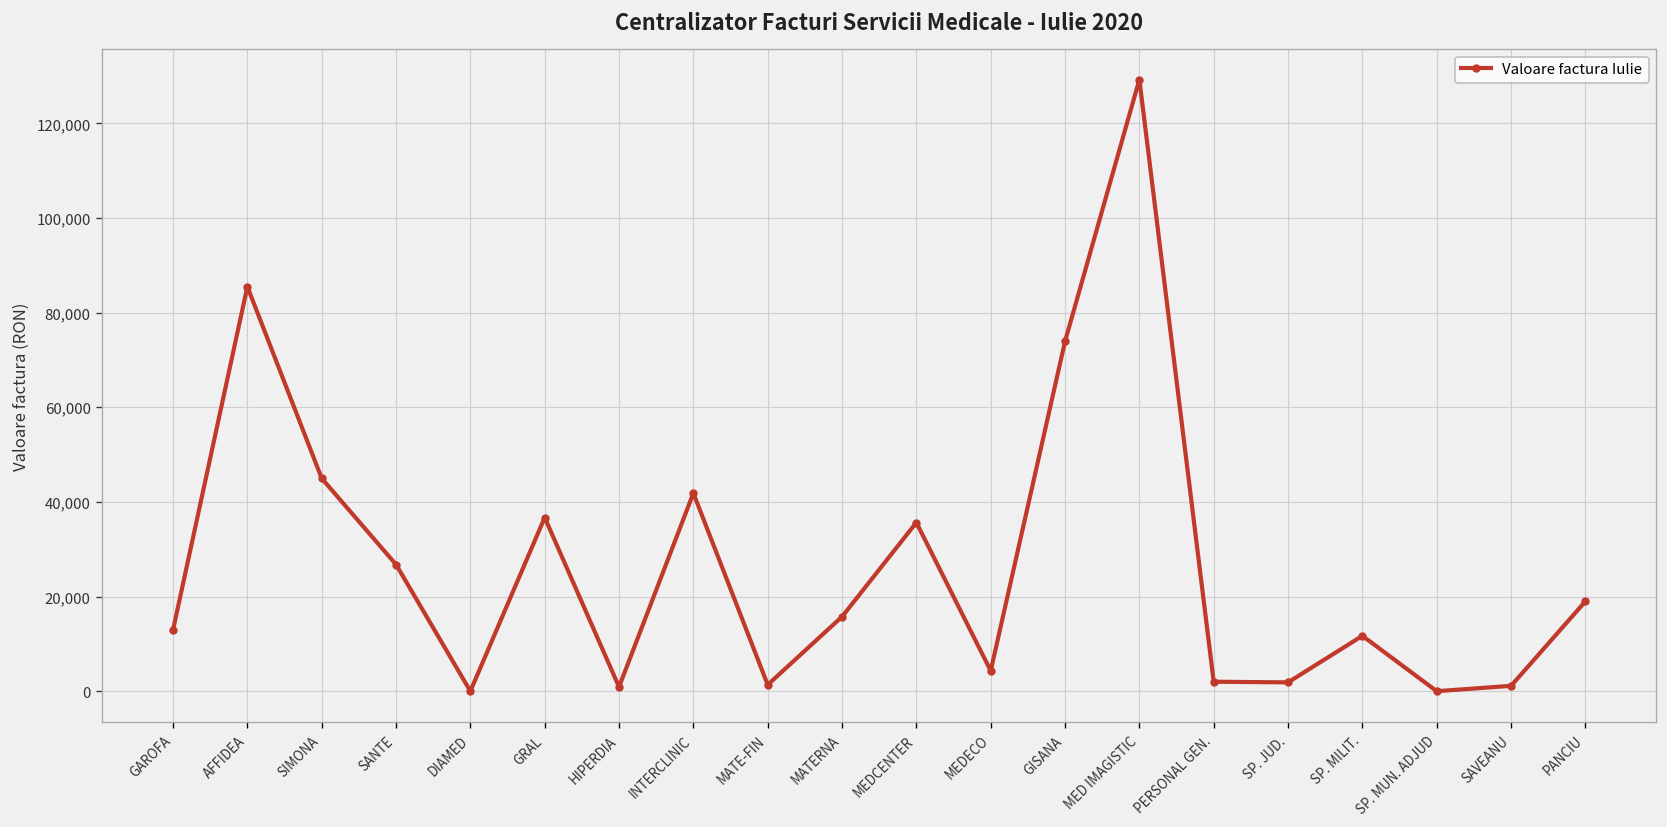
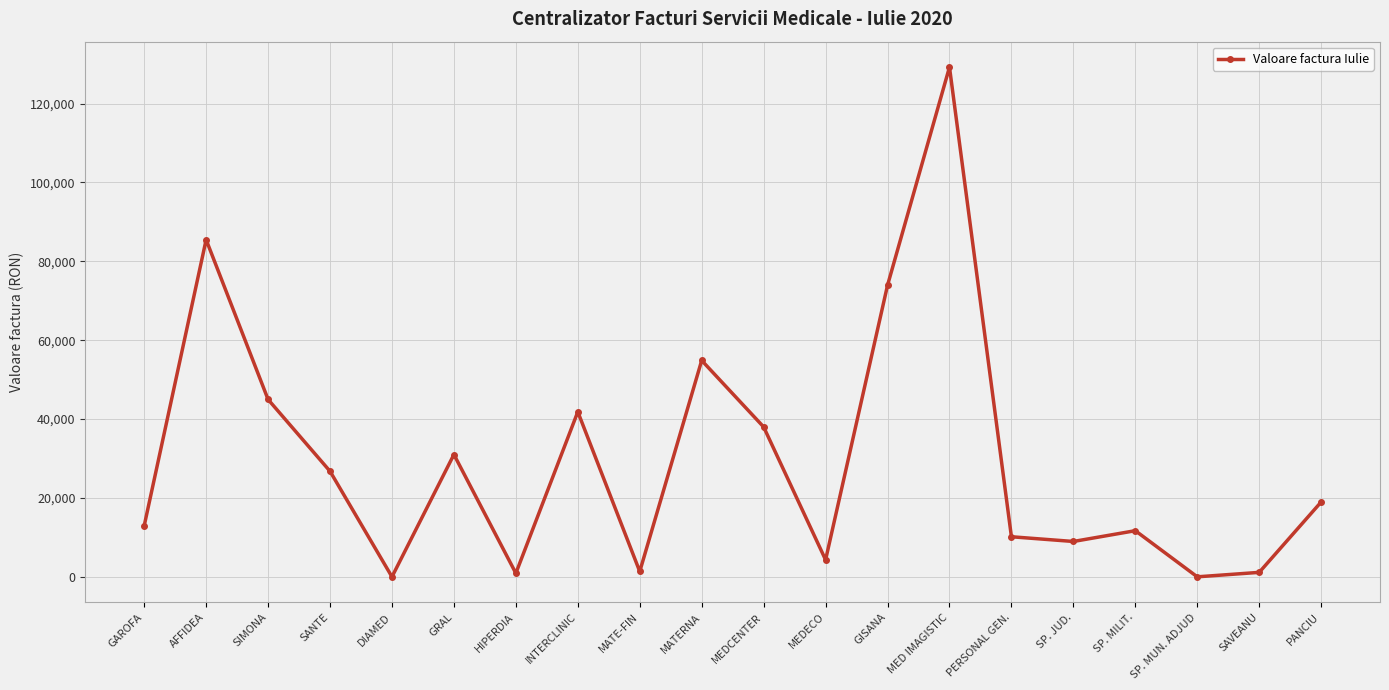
GRAL: 37,000 -> 31,000
MATERNA: 16,000 -> 55,000
MEDCENTER: 36,000 -> 38,000
PERSONAL GEN.: 2,000 -> 10,000
SP. JUD.: 2,000 -> 9,000
